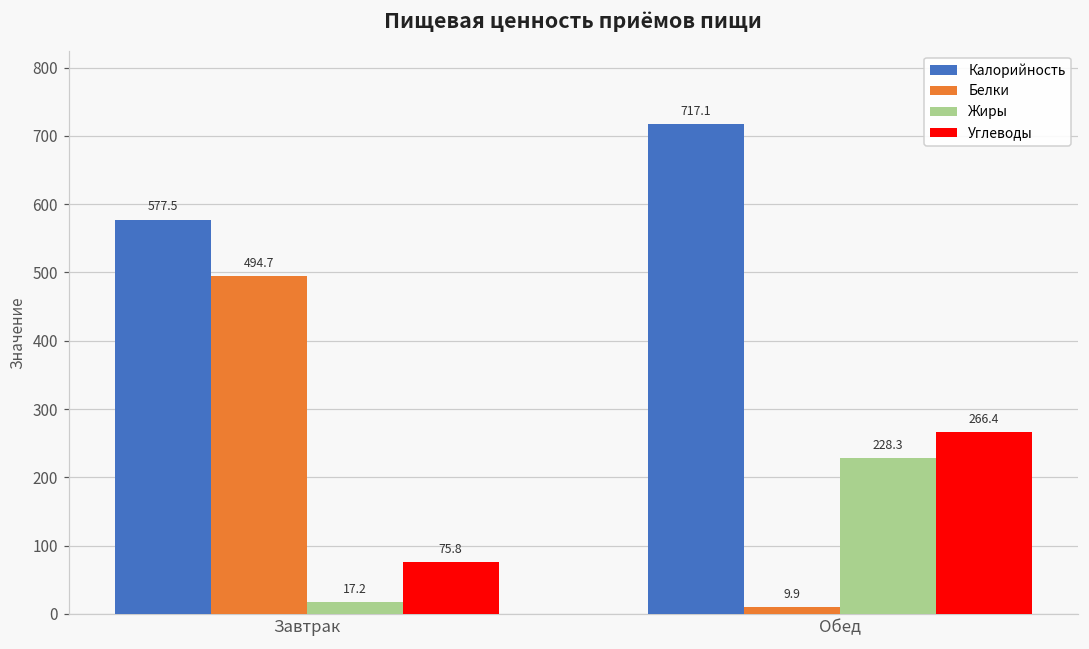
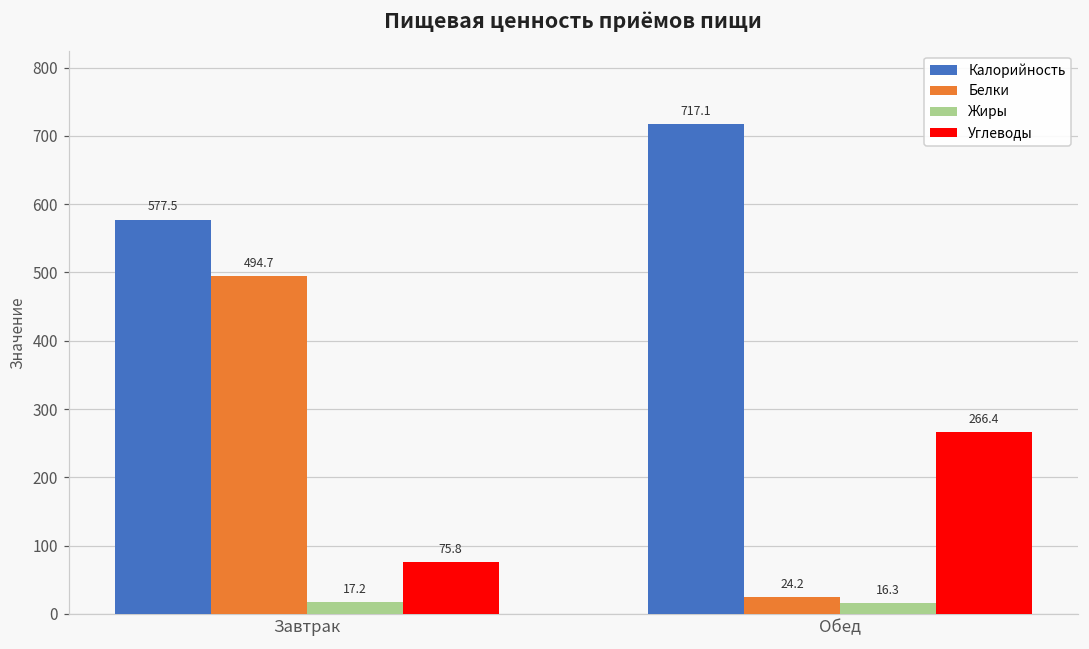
Белки, Обед: 9.9 -> 24.2
Жиры, Обед: 228.3 -> 16.3
